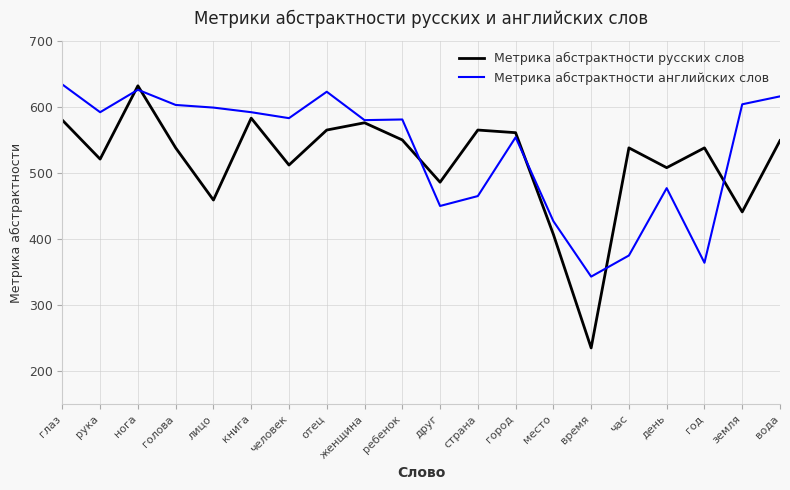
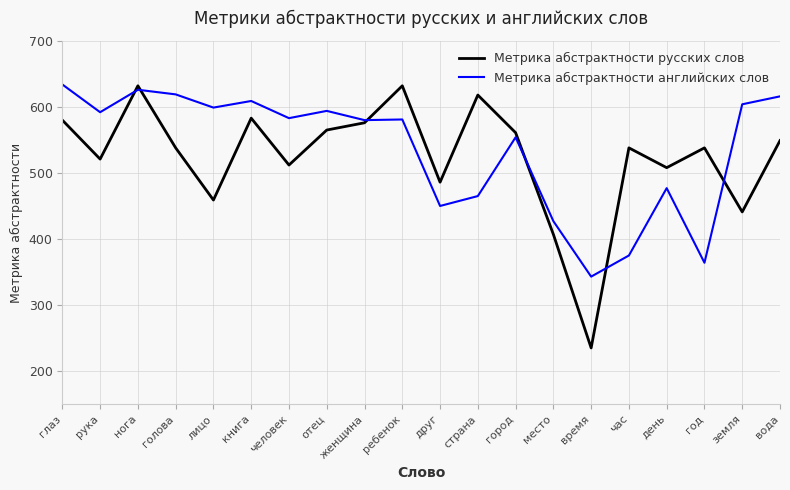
Метрика абстрактности английских слов, голова: 600 -> 620
Метрика абстрактности английских слов, книга: 590 -> 610
Метрика абстрактности английских слов, отец: 620 -> 590
Метрика абстрактности русских слов, ребенок: 550 -> 630
Метрика абстрактности русских слов, страна: 570 -> 620
